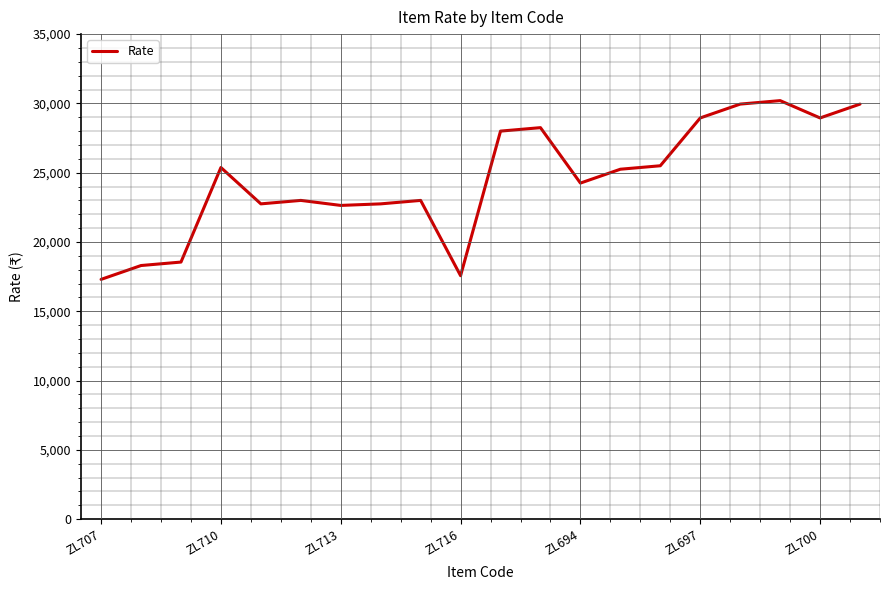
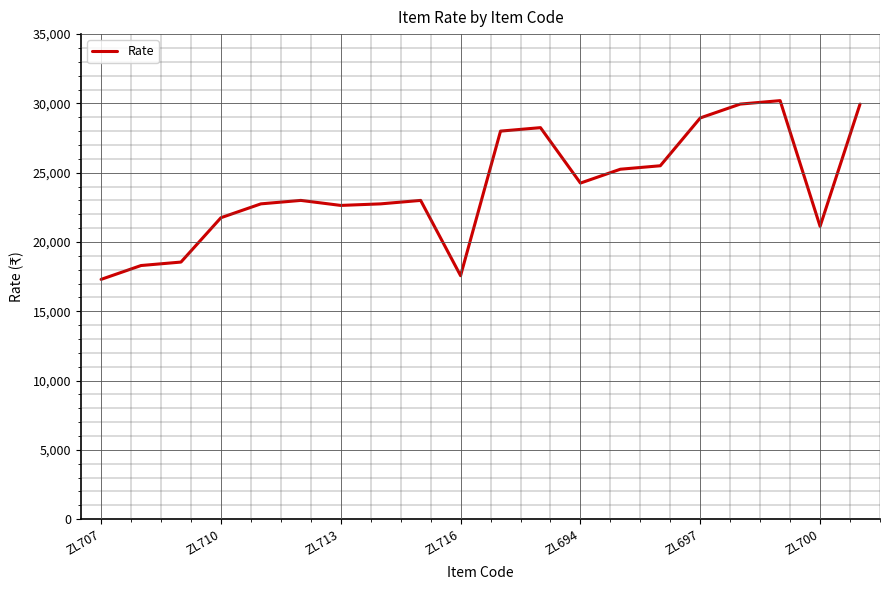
ZL710: 25,400 -> 21,800
ZL700: 29,000 -> 21,100
